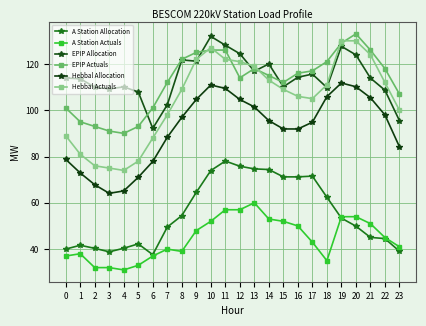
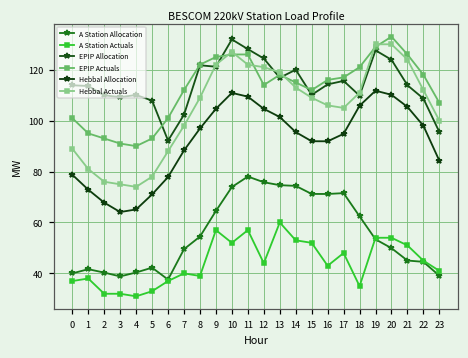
A Station Actuals, 9: 48 -> 57
A Station Actuals, 12: 57 -> 44
A Station Actuals, 16: 50 -> 43
A Station Actuals, 17: 43 -> 48
